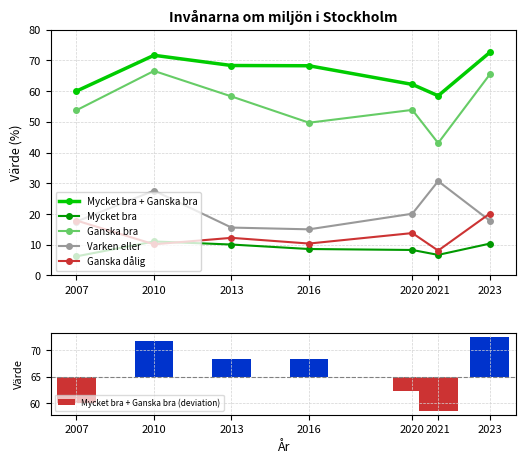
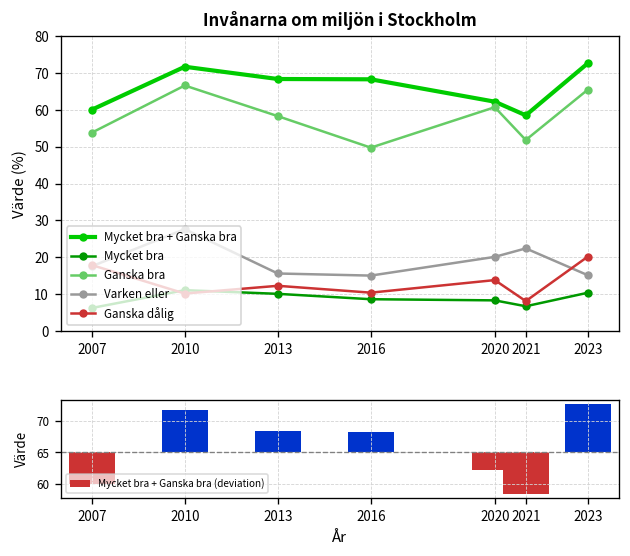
Invånarna om miljön i Stockholm, Ganska bra, 2020: 54 -> 61
Invånarna om miljön i Stockholm, Ganska bra, 2021: 43 -> 52
Invånarna om miljön i Stockholm, Varken eller, 2021: 31 -> 22
Invånarna om miljön i Stockholm, Varken eller, 2023: 18 -> 15
